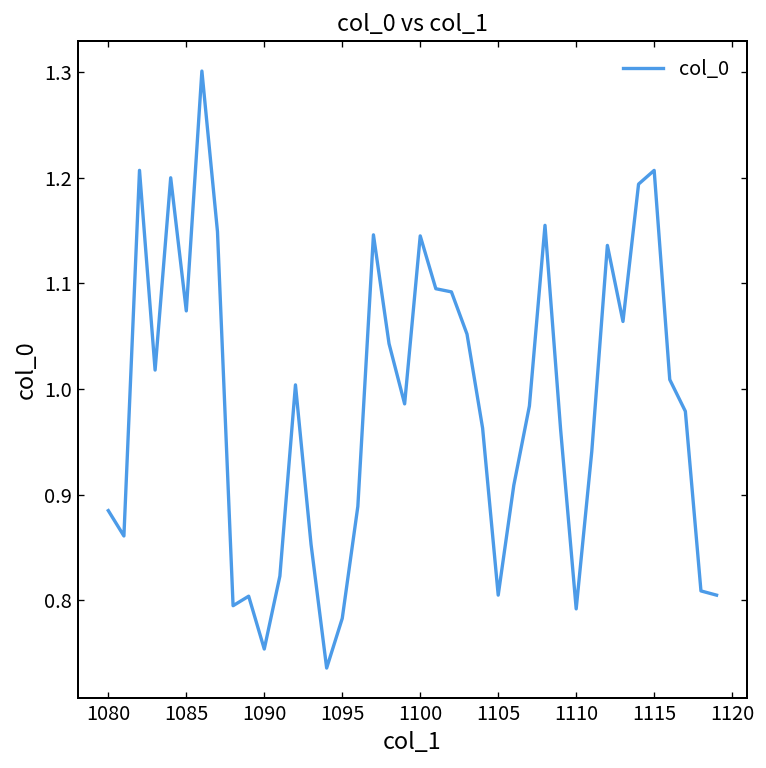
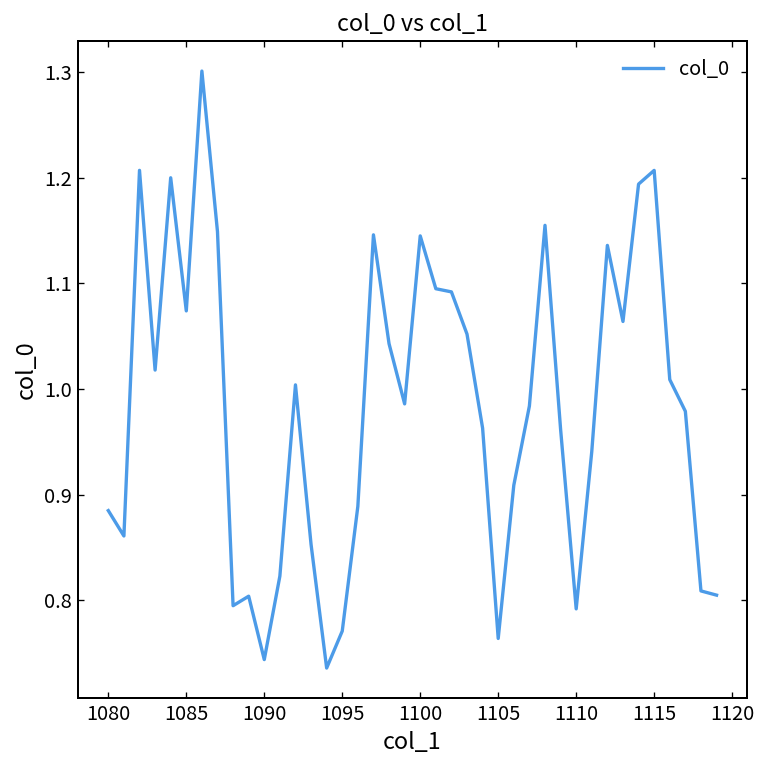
1090: 0.75 -> 0.74
1095: 0.78 -> 0.77
1105: 0.81 -> 0.76
